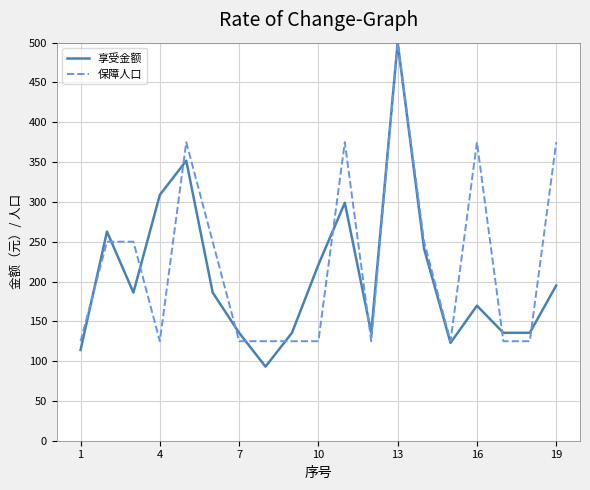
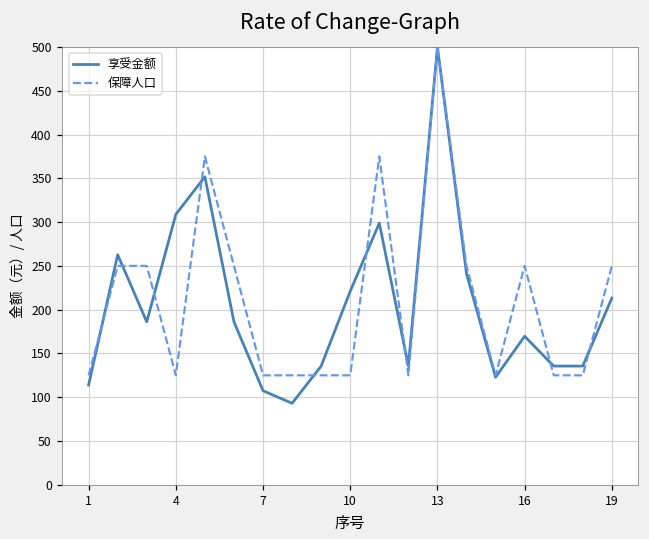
享受金额, 7: 140 -> 110
保障人口, 16: 380 -> 250
享受金额, 19: 200 -> 210
保障人口, 19: 380 -> 250
